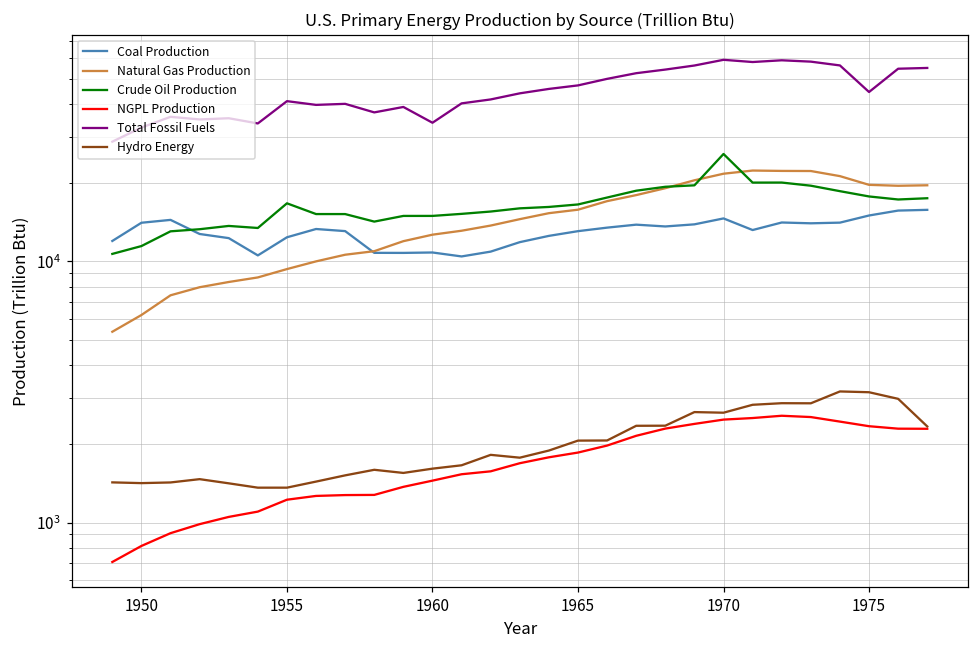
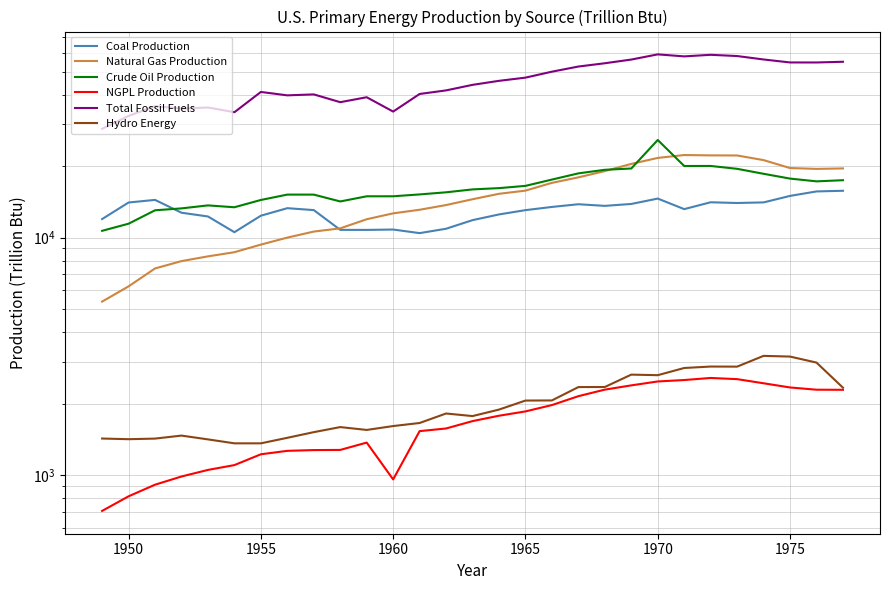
Crude Oil Production, 1955: 17000 -> 14000
NGPL Production, 1960: 1400 -> 960
Total Fossil Fuels, 1975: 45000 -> 55000
